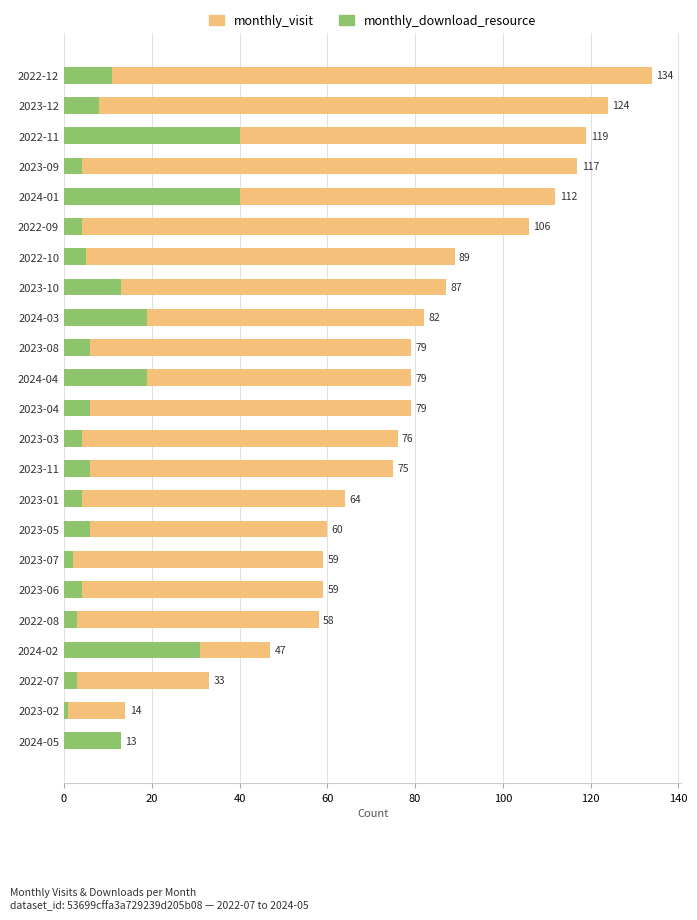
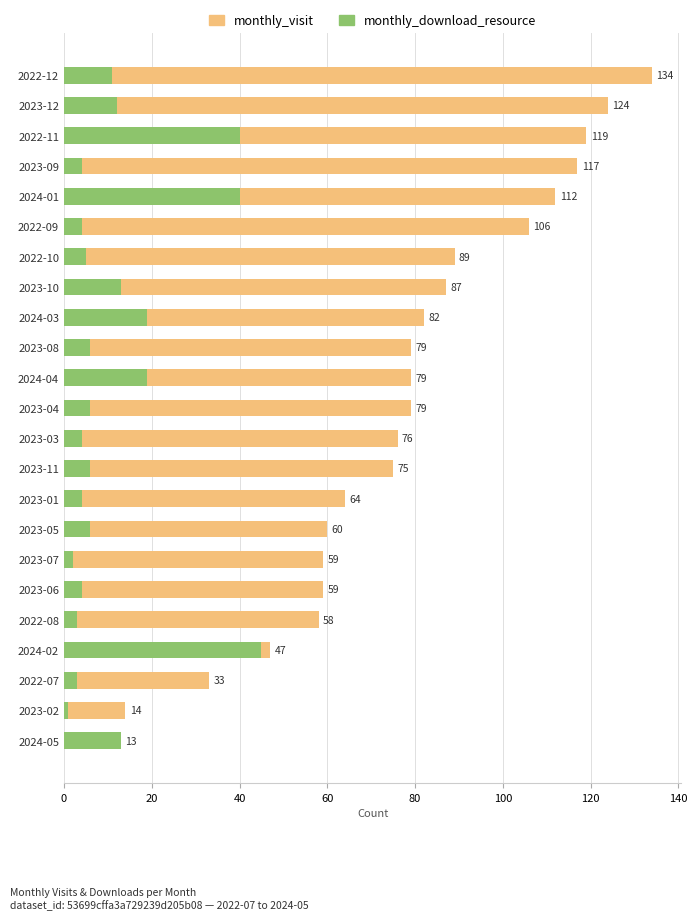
monthly_download_resource, 2023-12: 8 -> 12
monthly_download_resource, 2024-02: 31 -> 45
